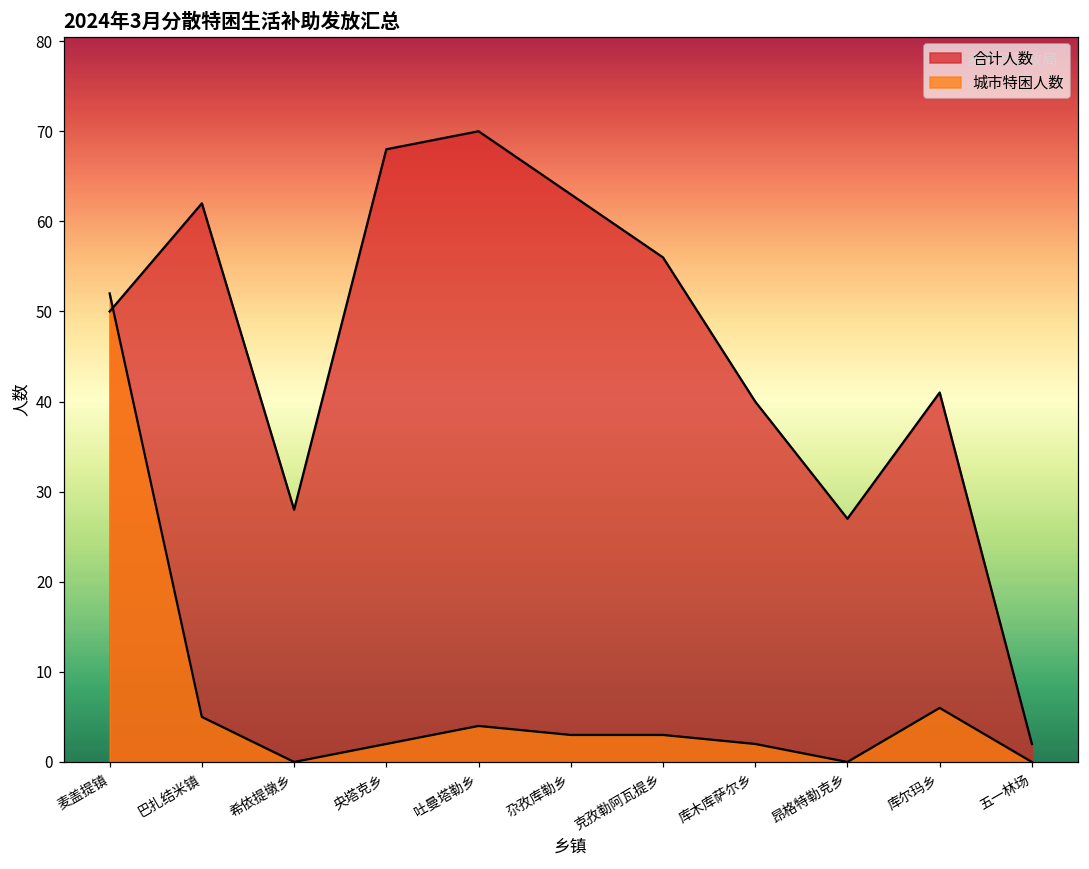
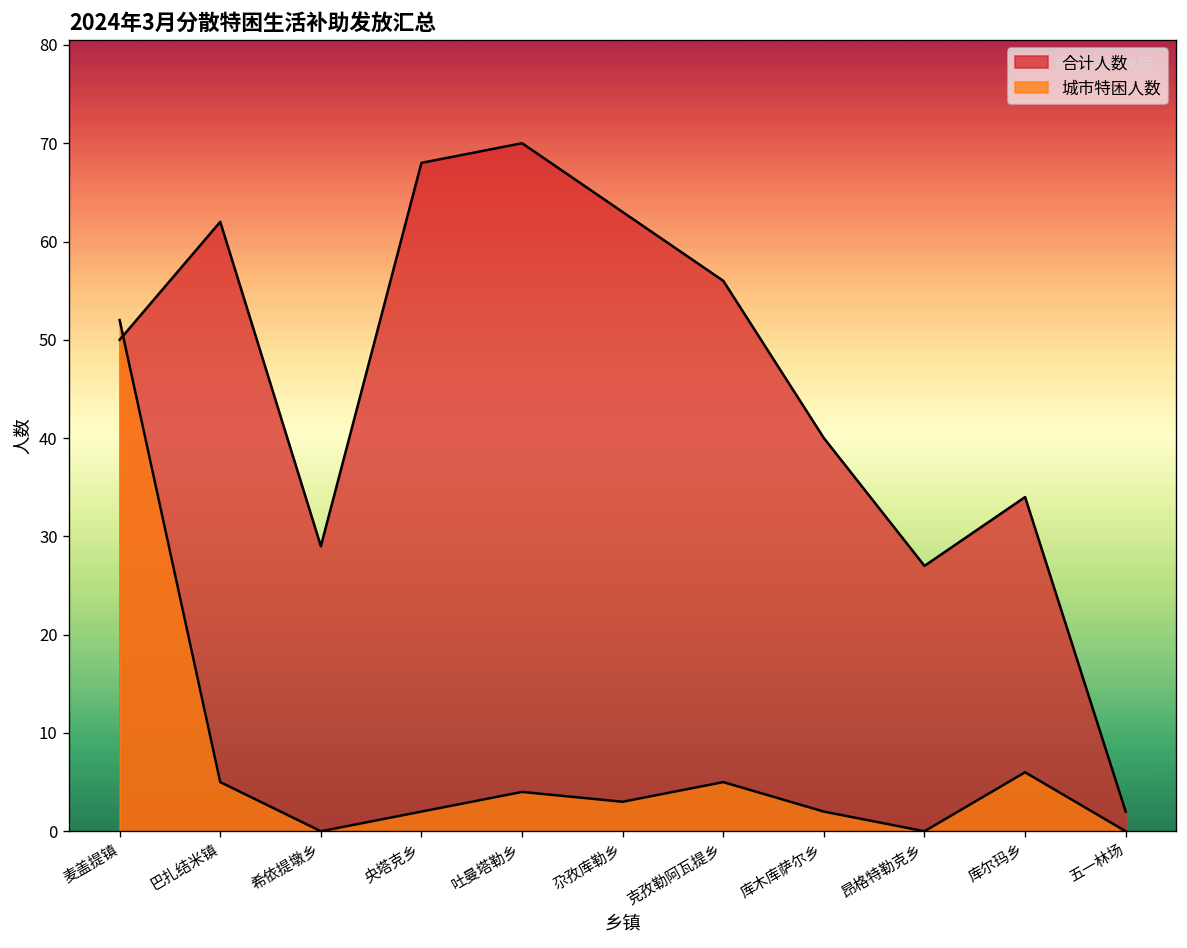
合计人数, 希依提墩乡: 28 -> 29
城市特困人数, 克孜勒阿瓦提乡: 3 -> 5
合计人数, 库尔玛乡: 41 -> 34
